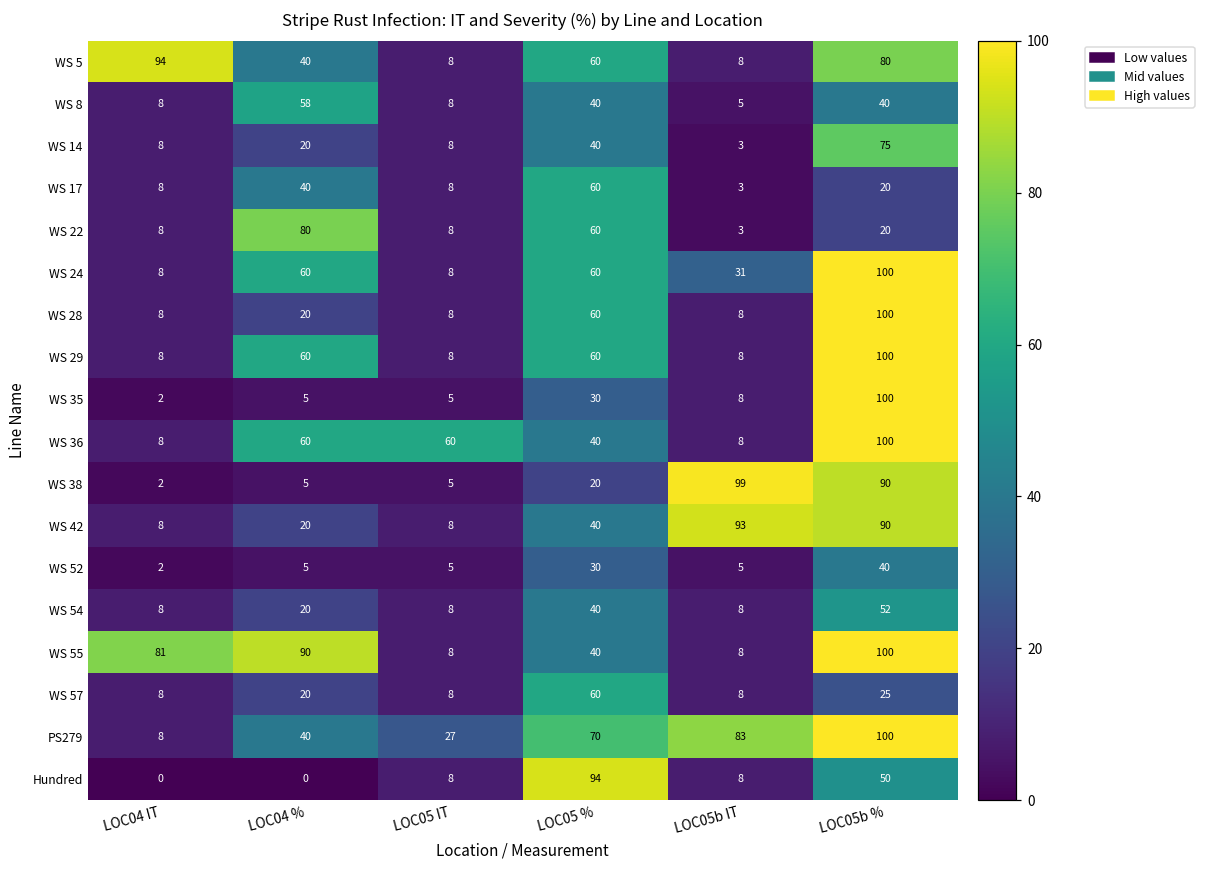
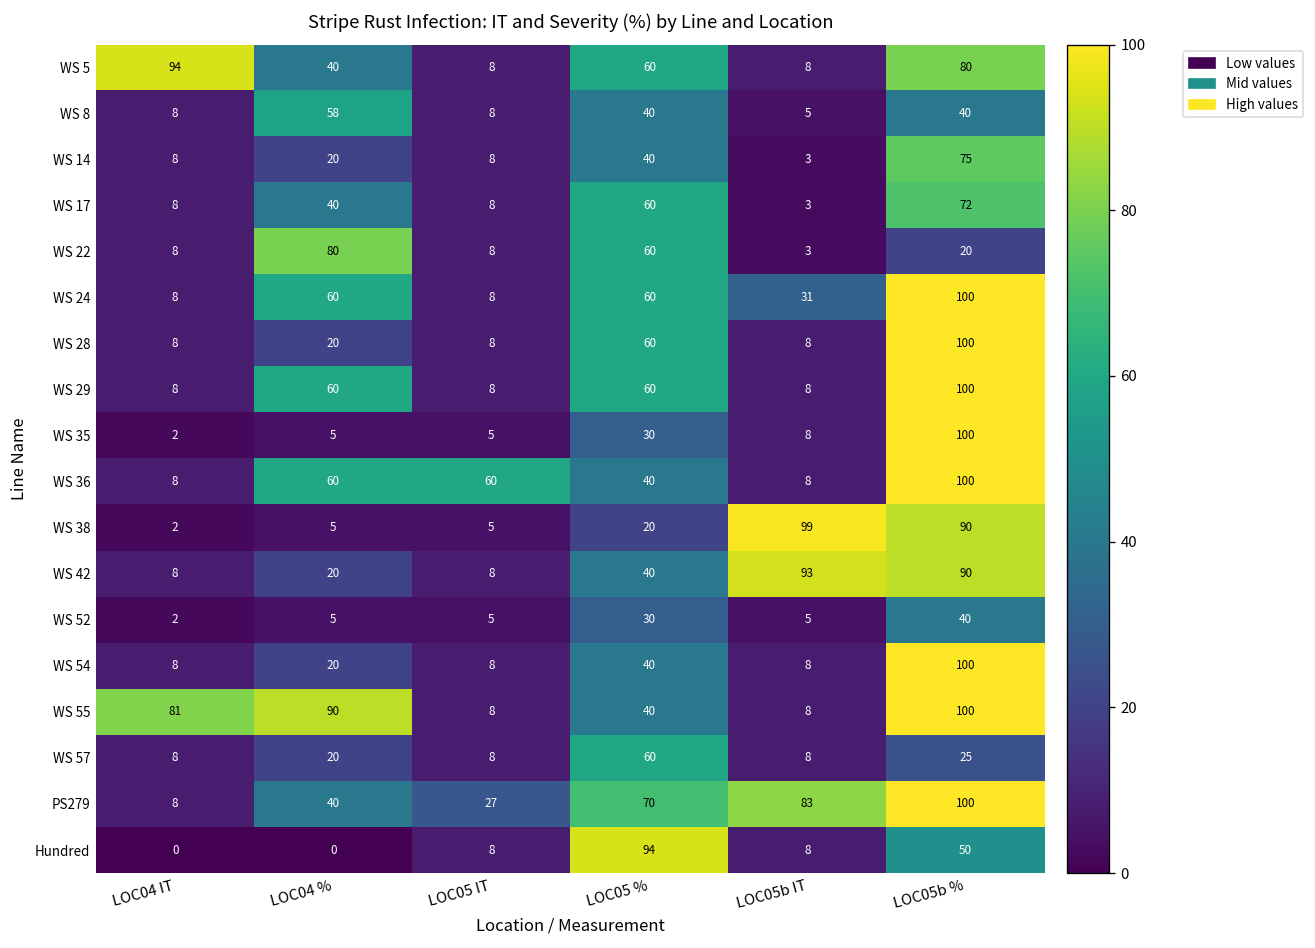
WS 17, LOC05b %: 20 -> 72
WS 54, LOC05b %: 52 -> 100
